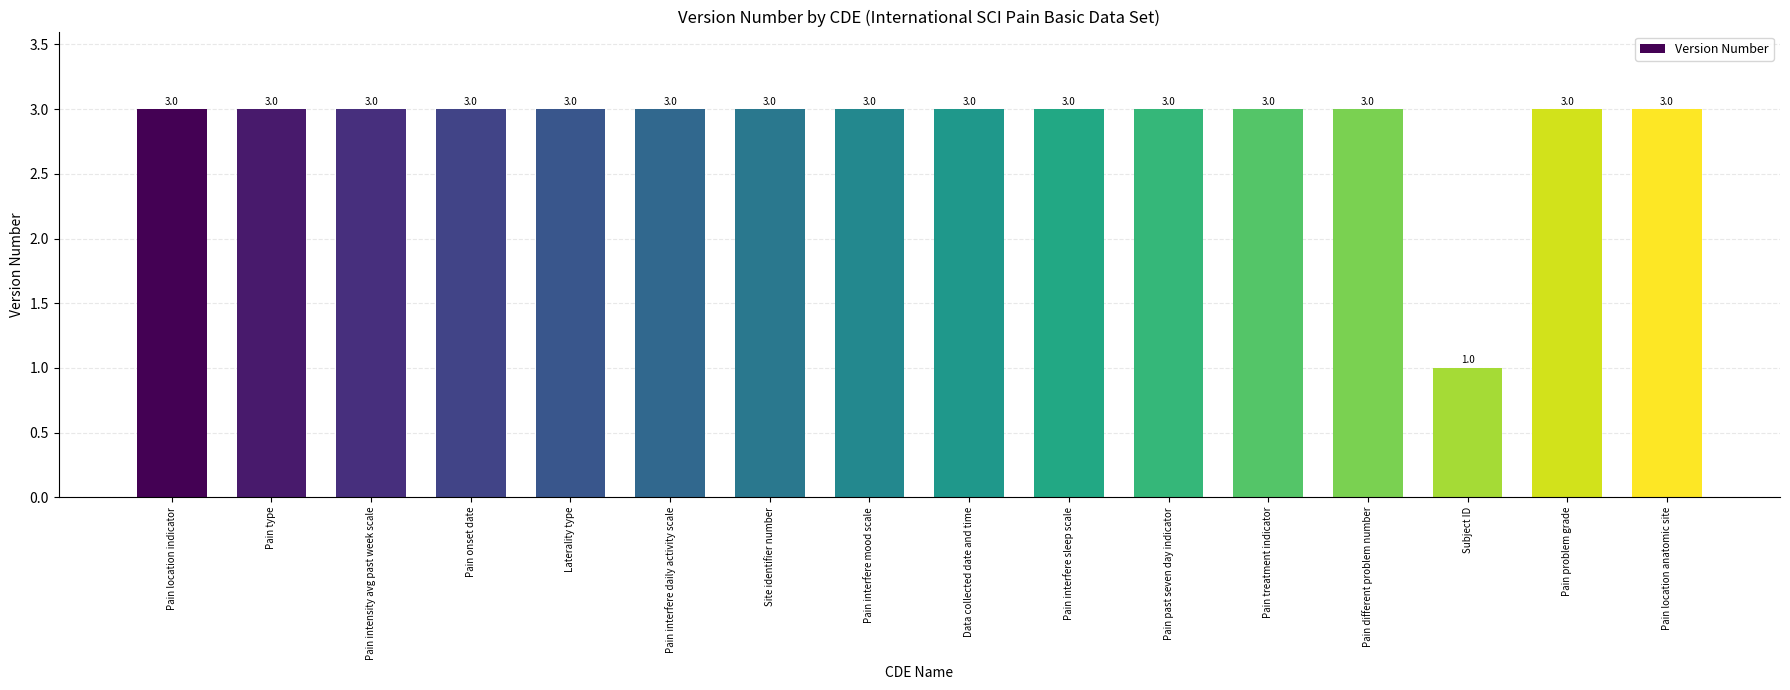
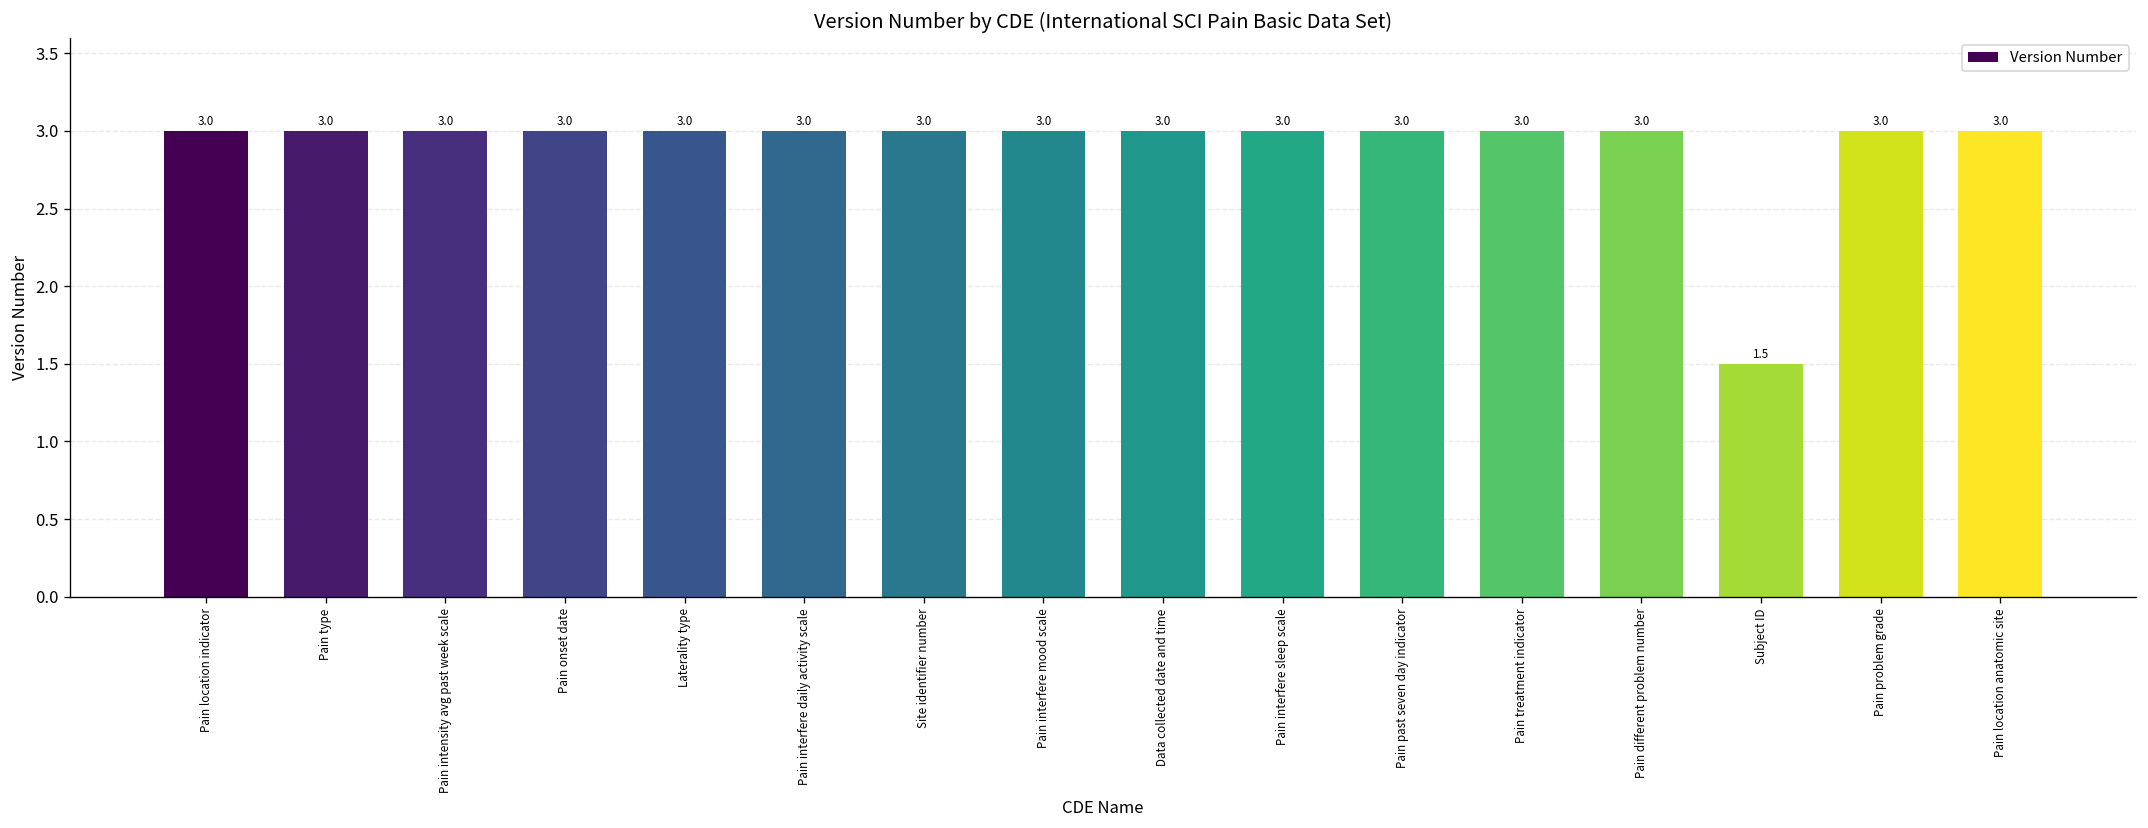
Subject ID: 1.0 -> 1.5
